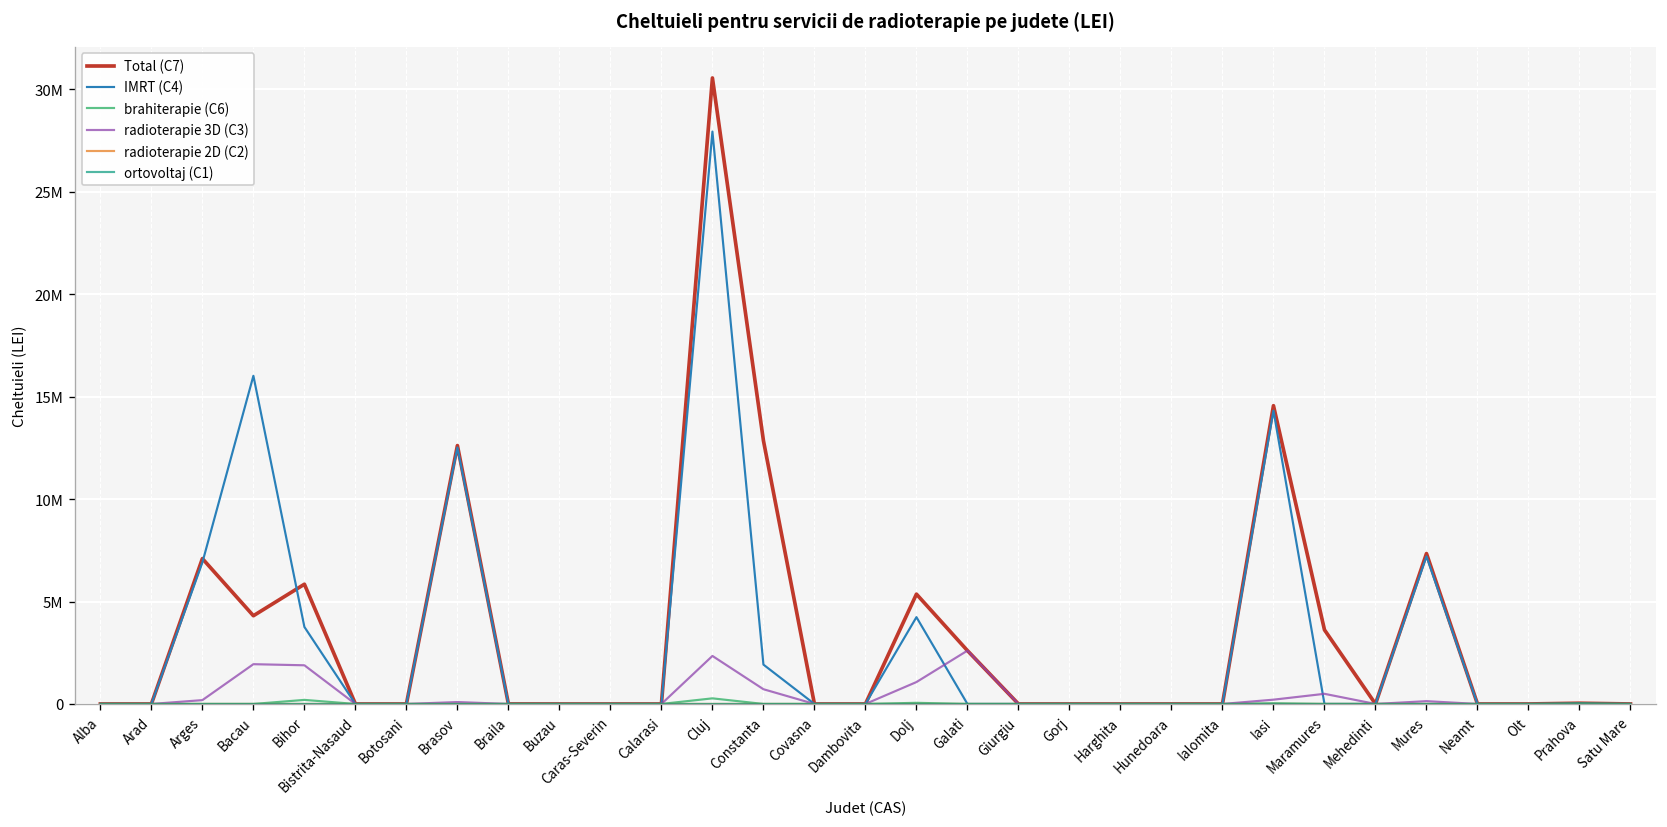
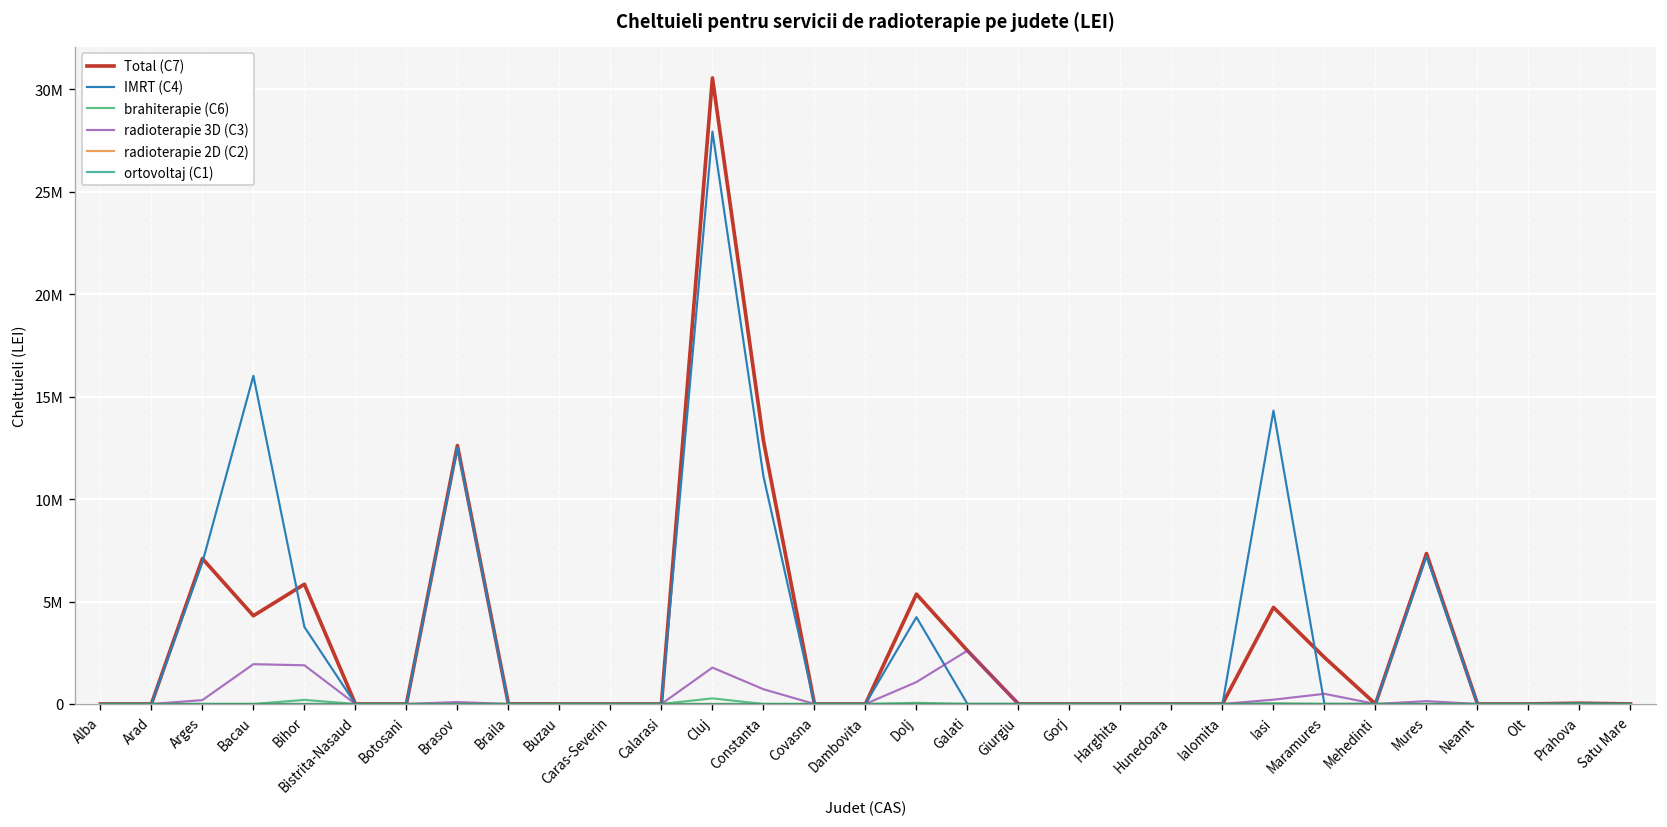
radioterapie 3D (C3), Cluj: 2300000 -> 1800000
IMRT (C4), Constanta: 1900000 -> 11100000
Total (C7), Iasi: 14600000 -> 4700000
Total (C7), Maramures: 3600000 -> 2300000
